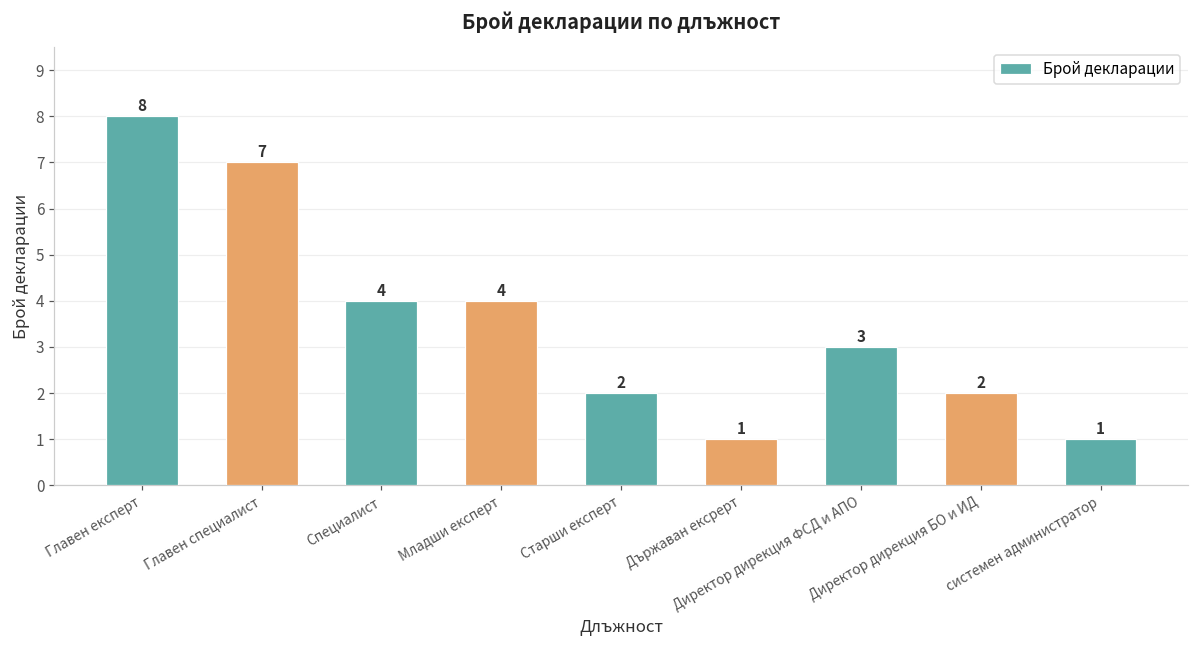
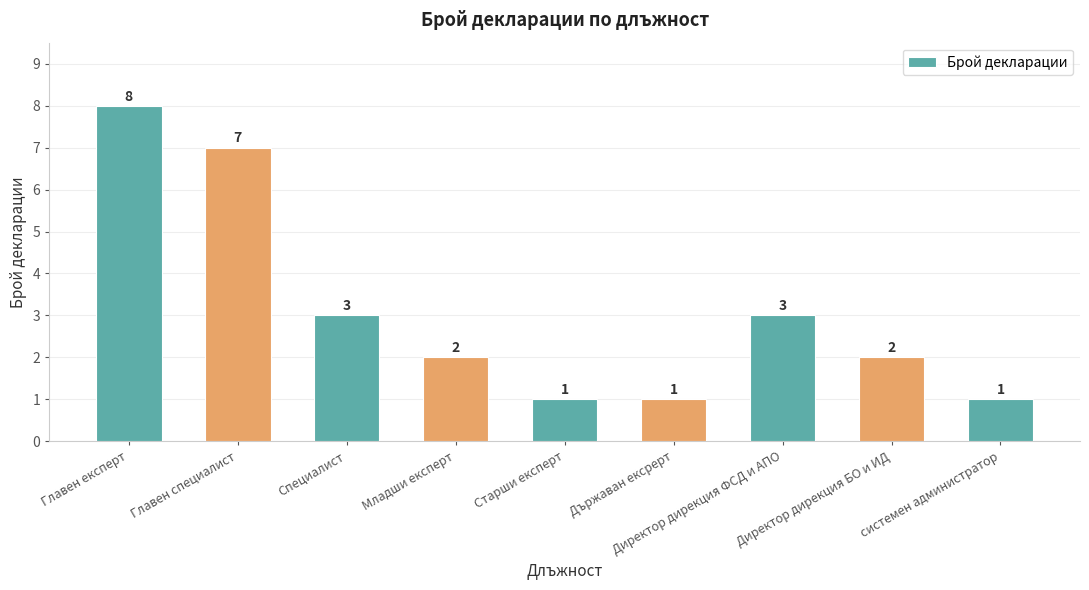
Специалист: 4 -> 3
Младши експерт: 4 -> 2
Старши експерт: 2 -> 1
